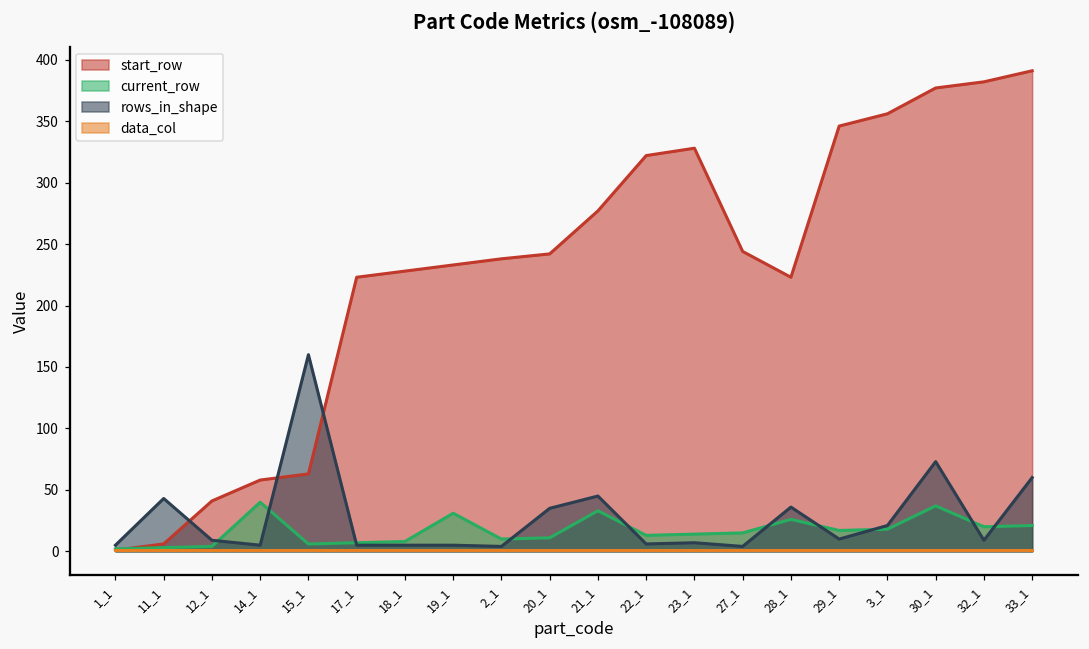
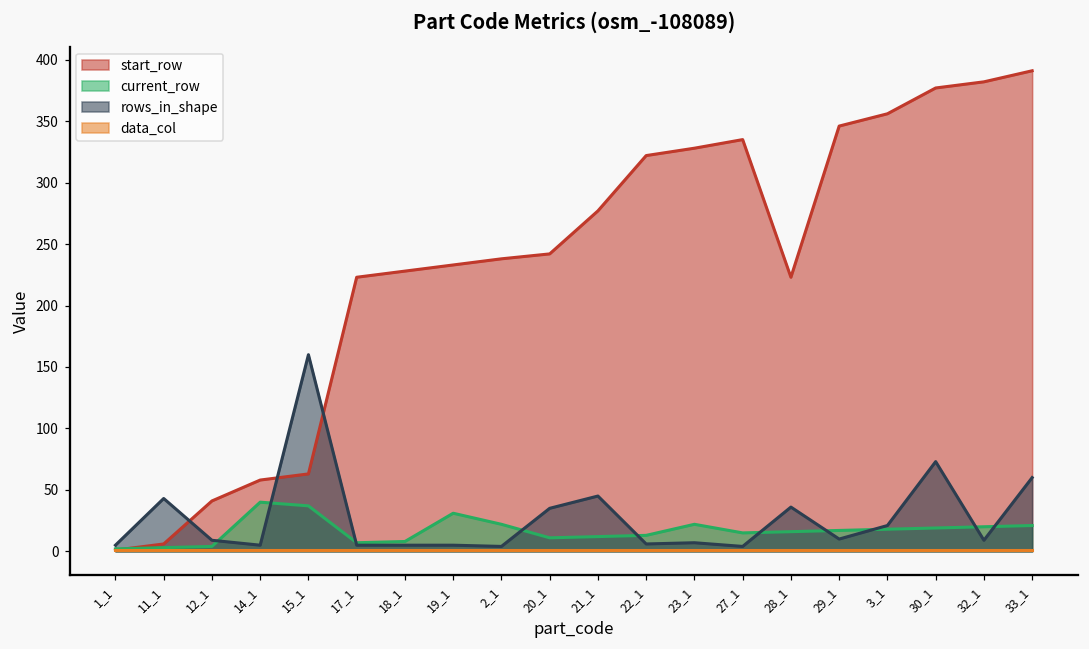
current_row, 15_1: 6 -> 37
current_row, 2_1: 10 -> 22
current_row, 21_1: 33 -> 12
current_row, 23_1: 14 -> 22
start_row, 27_1: 244 -> 335
current_row, 28_1: 26 -> 16
current_row, 30_1: 37 -> 19
